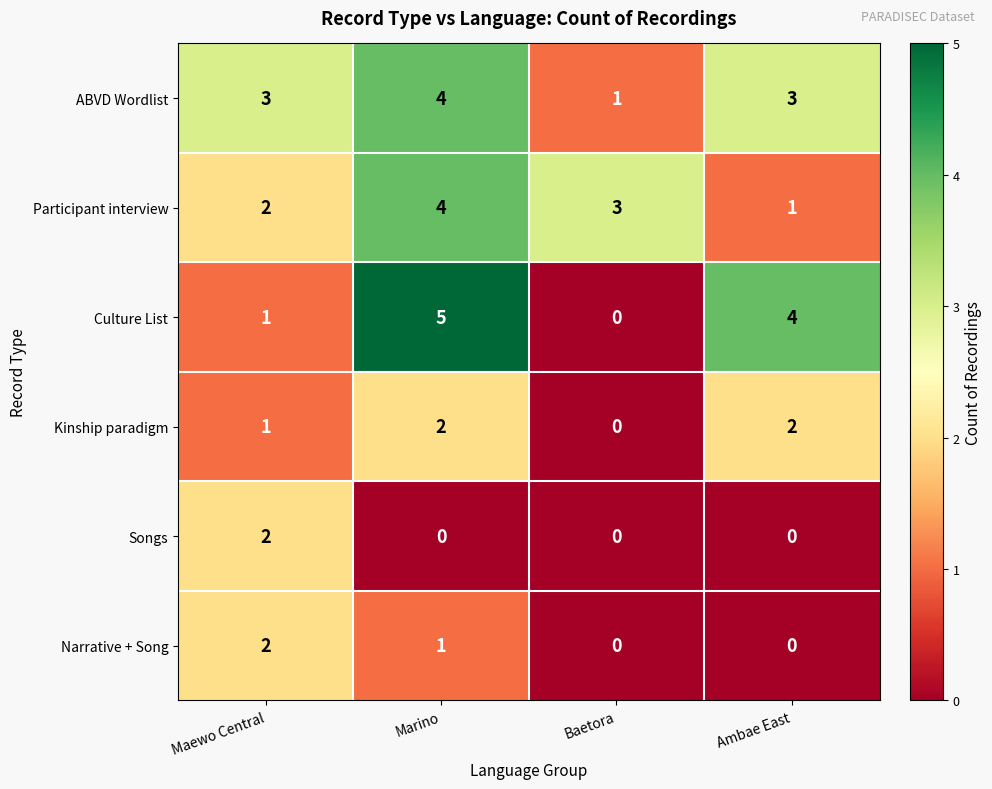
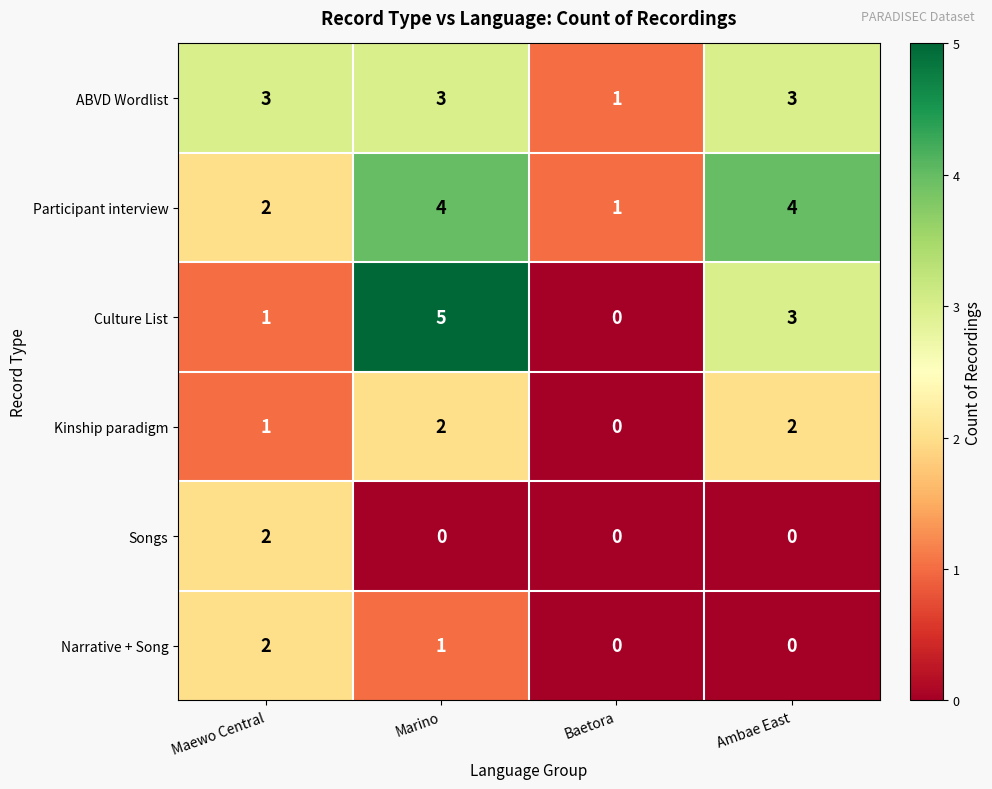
ABVD Wordlist, Marino: 4 -> 3
Participant interview, Baetora: 3 -> 1
Participant interview, Ambae East: 1 -> 4
Culture List, Ambae East: 4 -> 3
